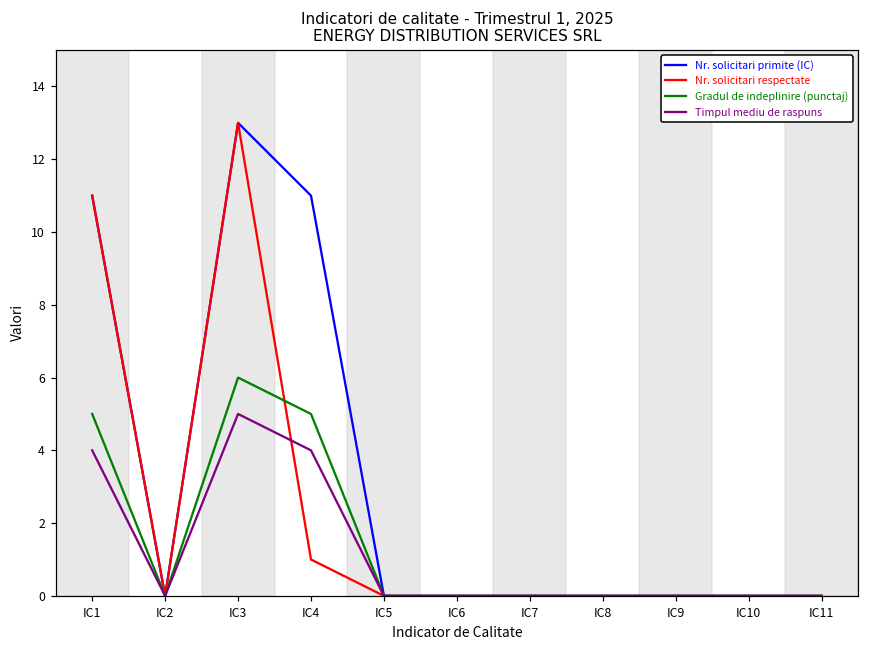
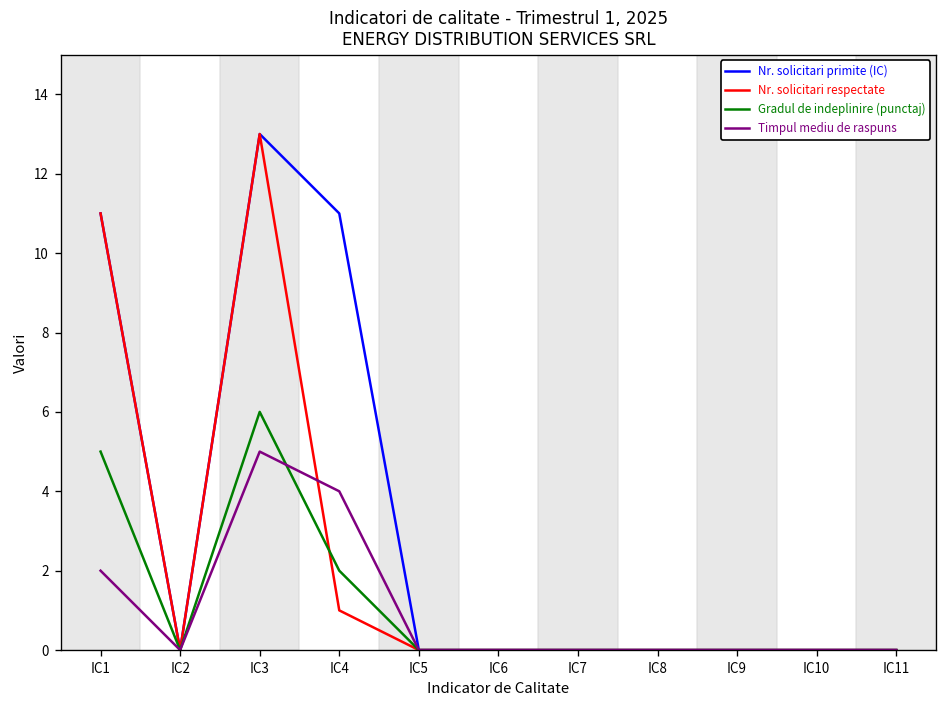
Timpul mediu de raspuns, IC1: 4 -> 2
Gradul de indeplinire (punctaj), IC4: 5 -> 2
